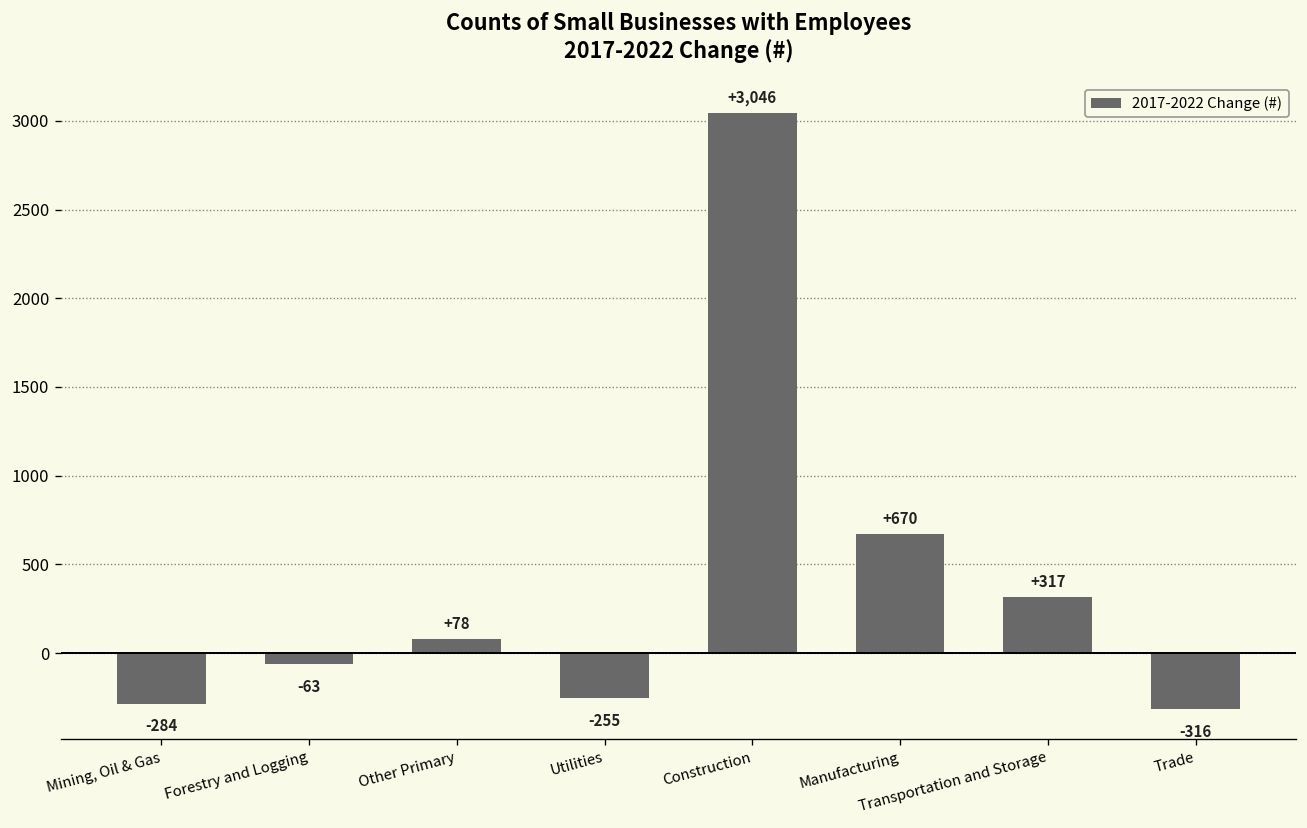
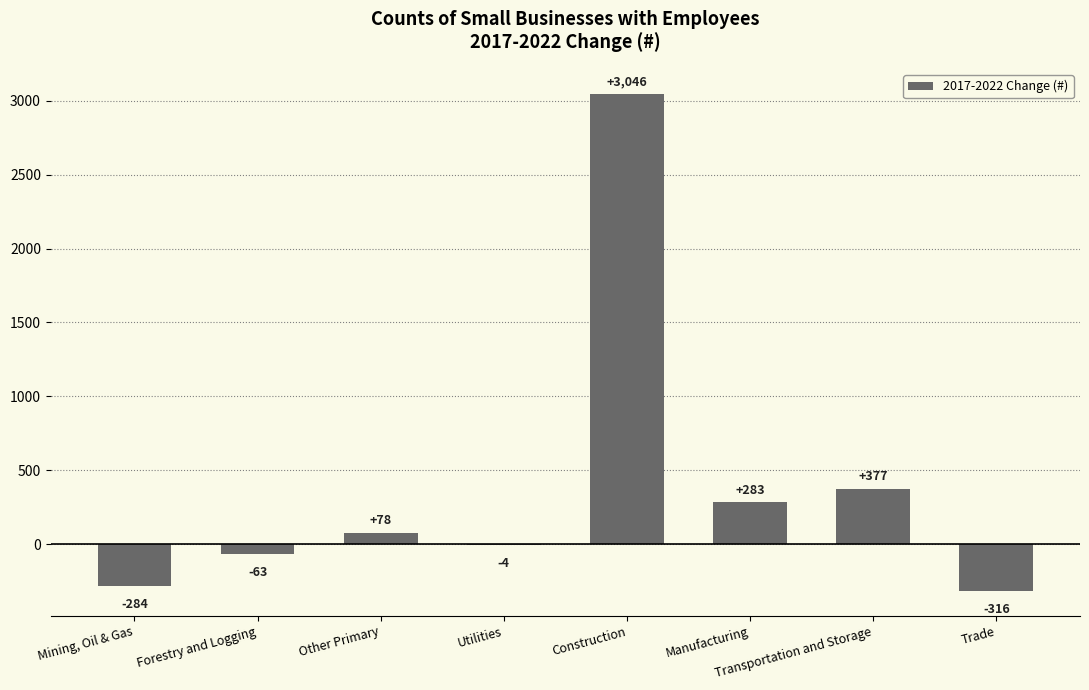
Utilities: -255 -> -4
Manufacturing: +670 -> +283
Transportation and Storage: +317 -> +377
